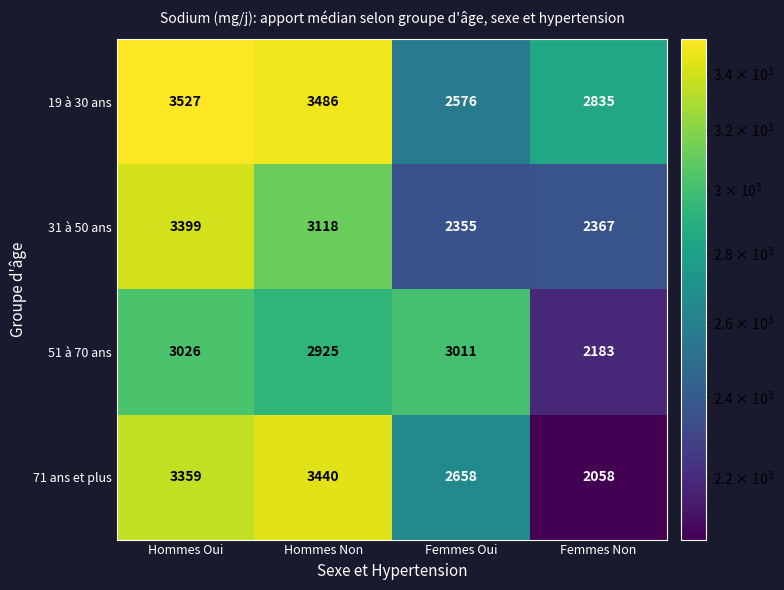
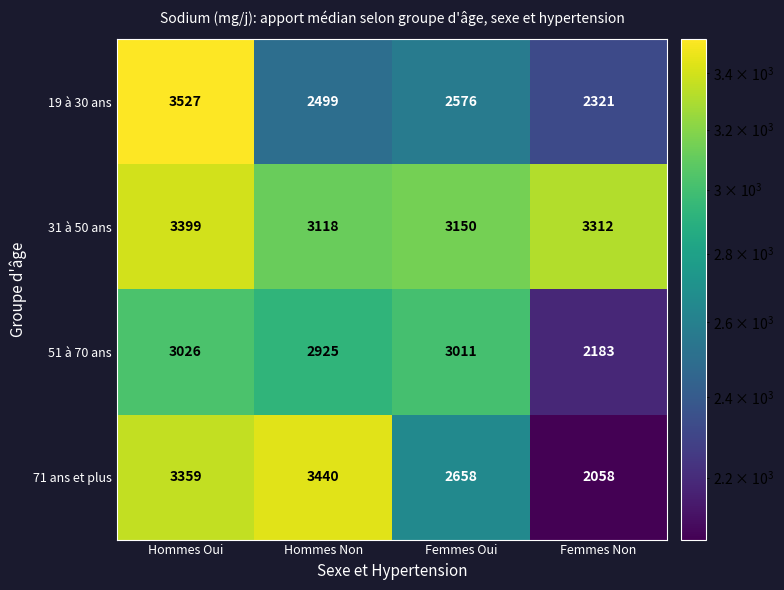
19 à 30 ans, Hommes Non: 3486 -> 2499
19 à 30 ans, Femmes Non: 2835 -> 2321
31 à 50 ans, Femmes Oui: 2355 -> 3150
31 à 50 ans, Femmes Non: 2367 -> 3312
